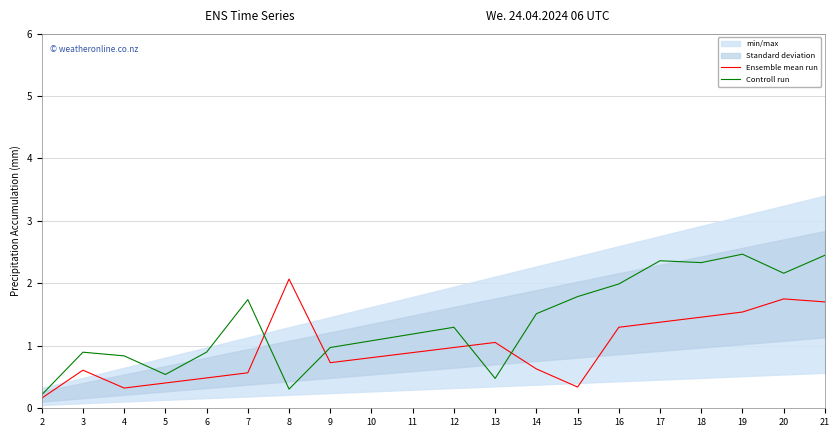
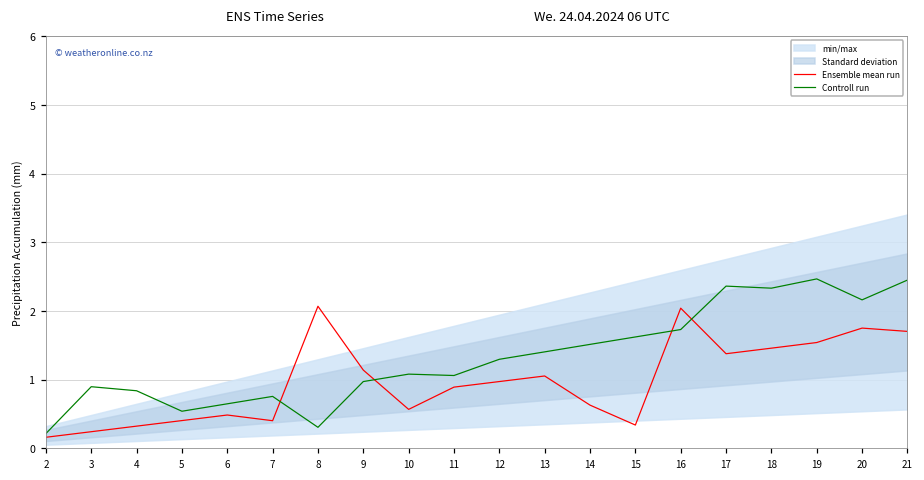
Ensemble mean run, 3: 0.6 -> 0.2
Controll run, 6: 0.9 -> 0.6
Ensemble mean run, 7: 0.6 -> 0.4
Controll run, 7: 1.7 -> 0.8
Ensemble mean run, 9: 0.7 -> 1.1
Ensemble mean run, 10: 0.8 -> 0.6
Controll run, 11: 1.2 -> 1.1
Controll run, 13: 0.5 -> 1.4
Controll run, 15: 1.8 -> 1.6
Ensemble mean run, 16: 1.3 -> 2.0
Controll run, 16: 2.0 -> 1.7
